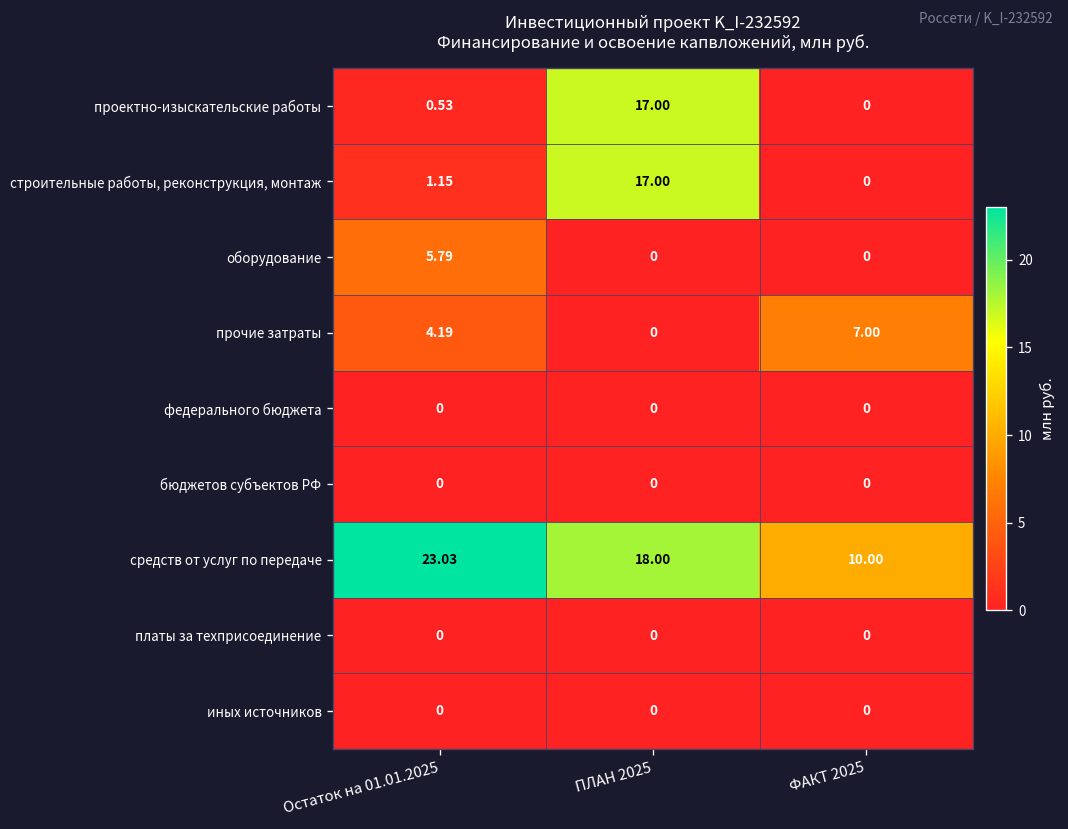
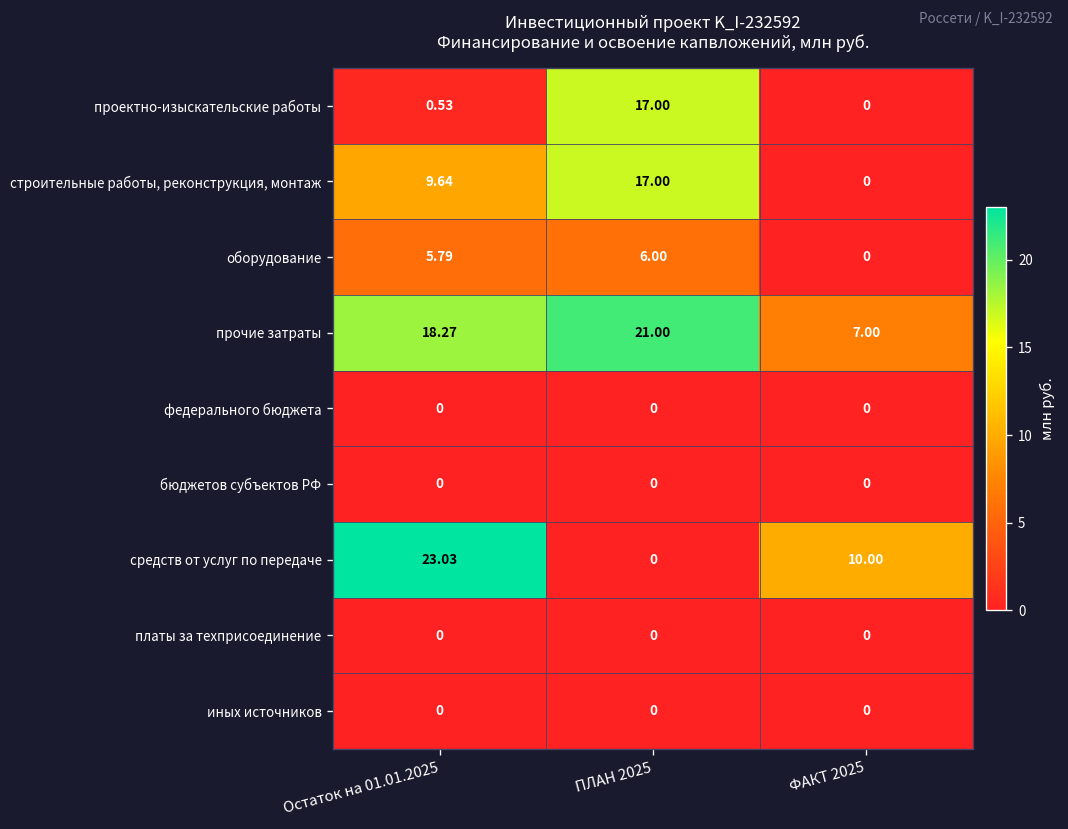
строительные работы, реконструкция, монтаж, Остаток на 01.01.2025: 1.15 -> 9.64
оборудование, ПЛАН 2025: 0 -> 6.00
прочие затраты, Остаток на 01.01.2025: 4.19 -> 18.27
прочие затраты, ПЛАН 2025: 0 -> 21.00
средств от услуг по передаче, ПЛАН 2025: 18.00 -> 0
